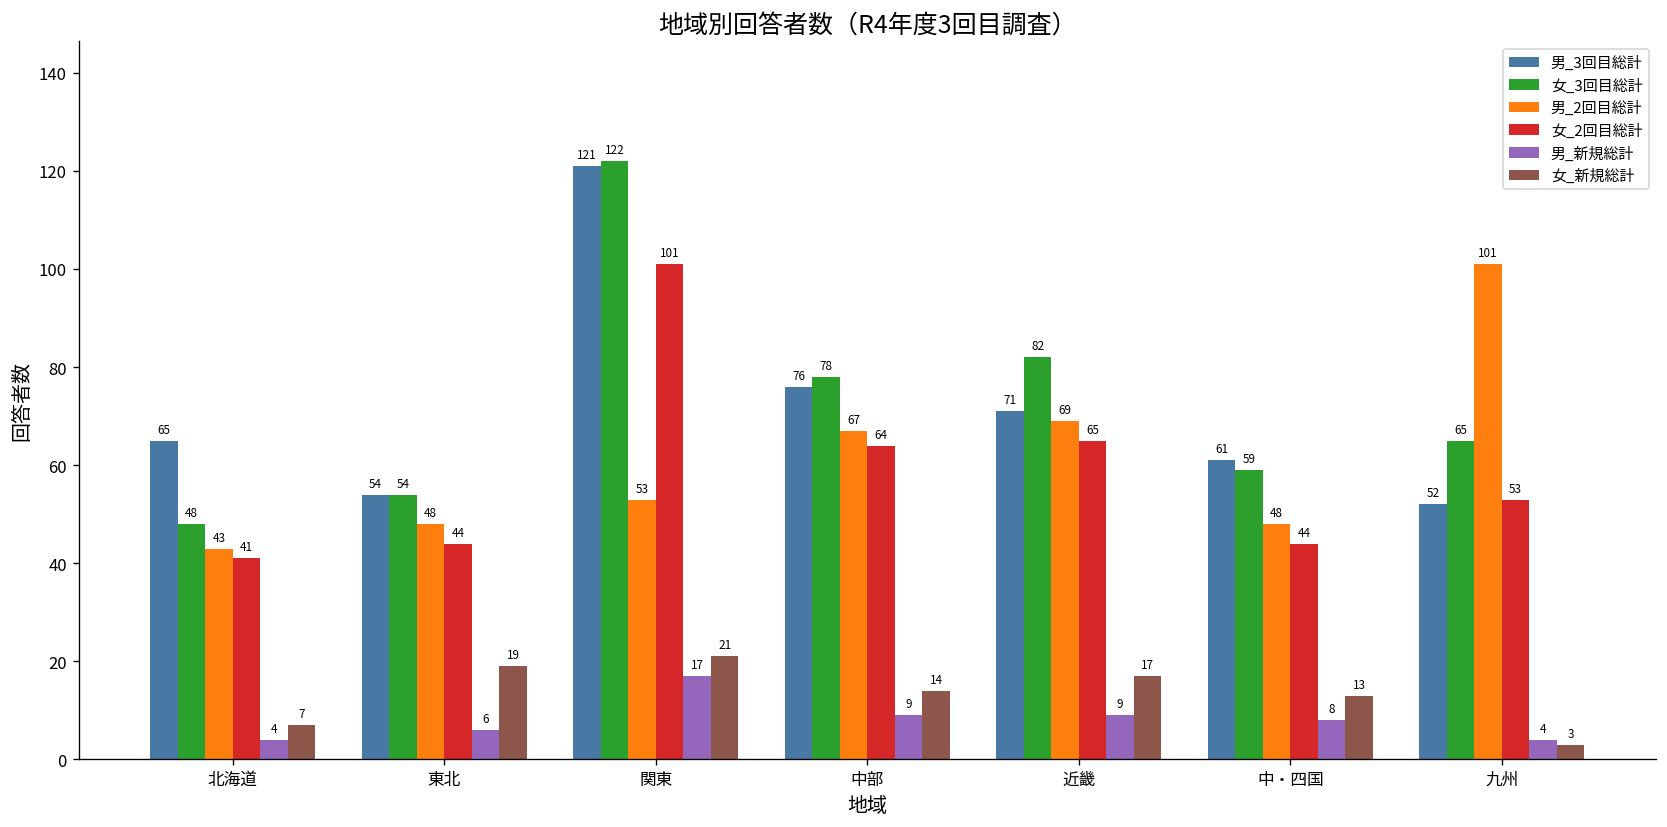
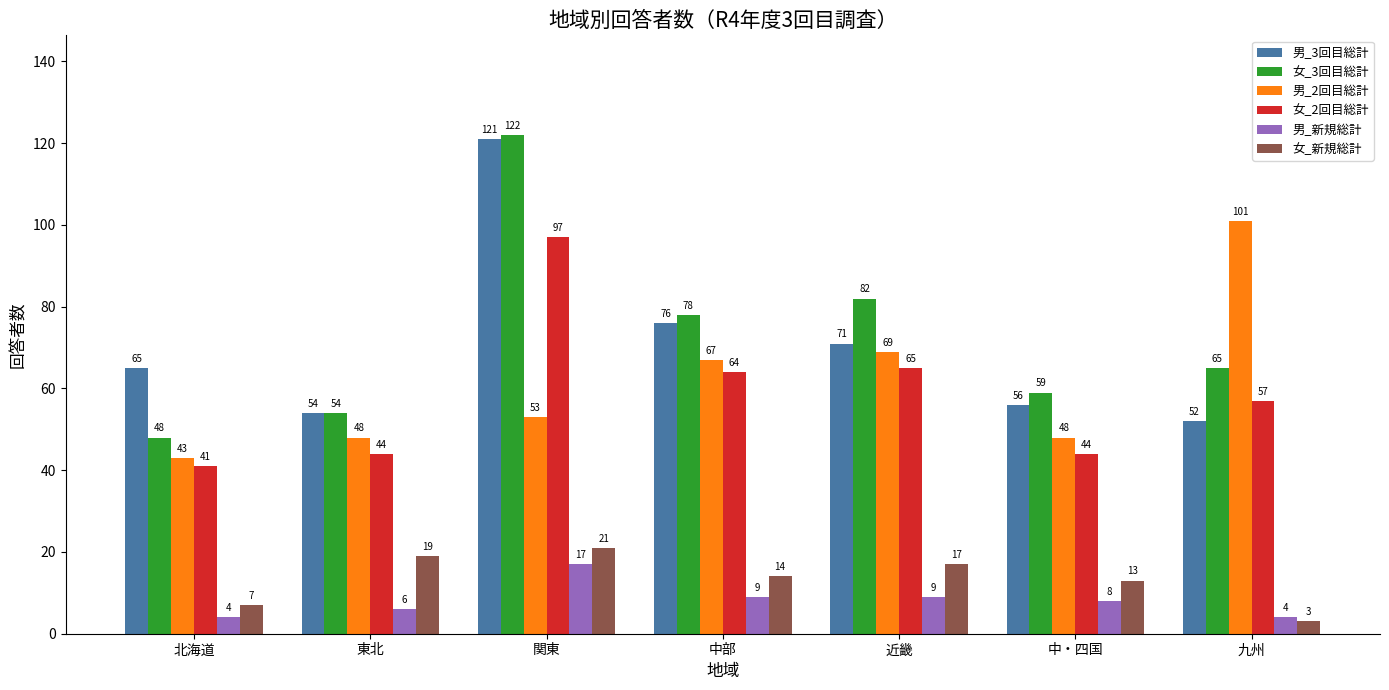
女_2回目総計, 関東: 101 -> 97
男_3回目総計, 中・四国: 61 -> 56
女_2回目総計, 九州: 53 -> 57
